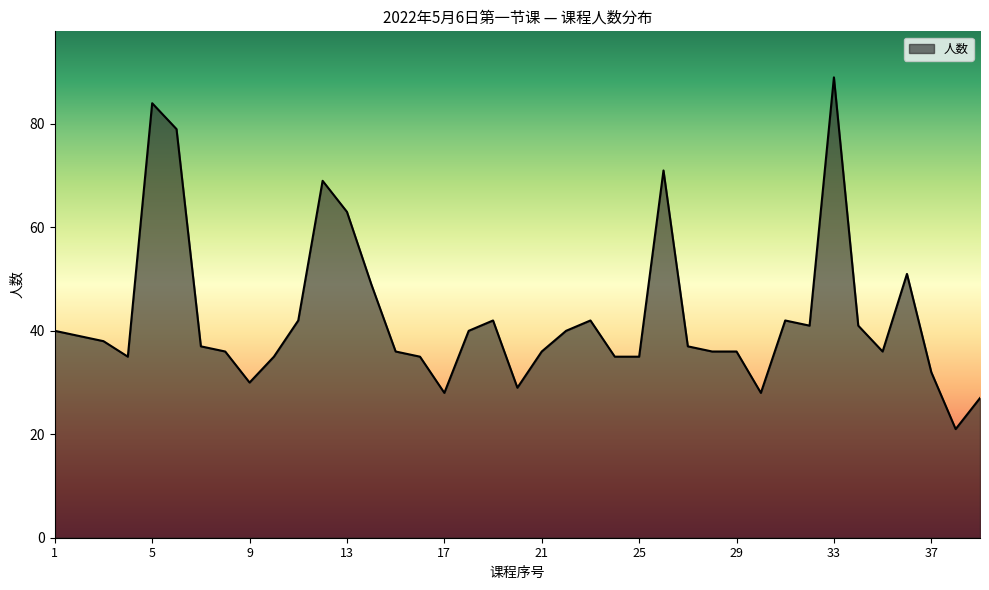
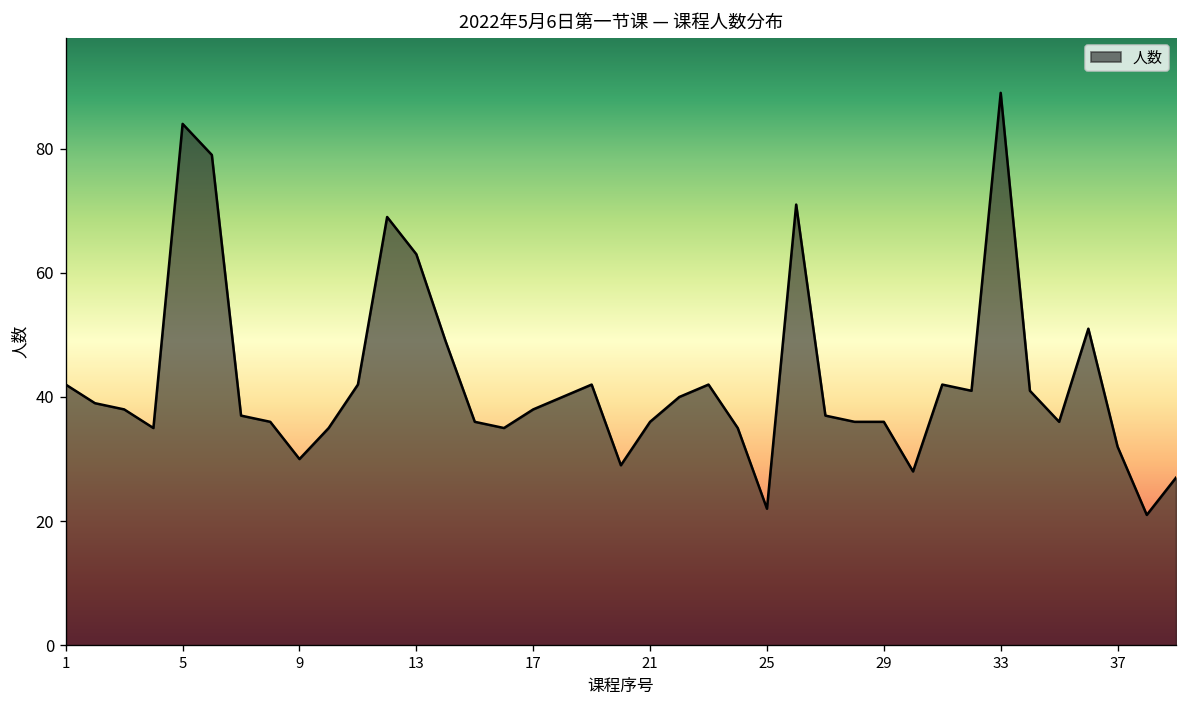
1: 40 -> 42
17: 28 -> 38
25: 35 -> 22
